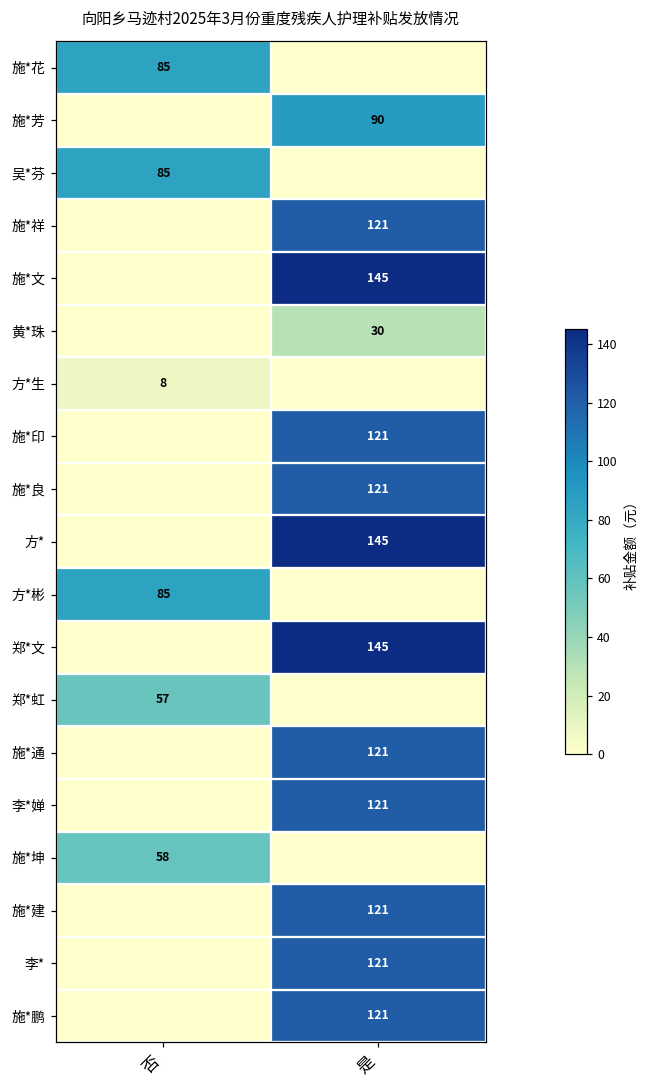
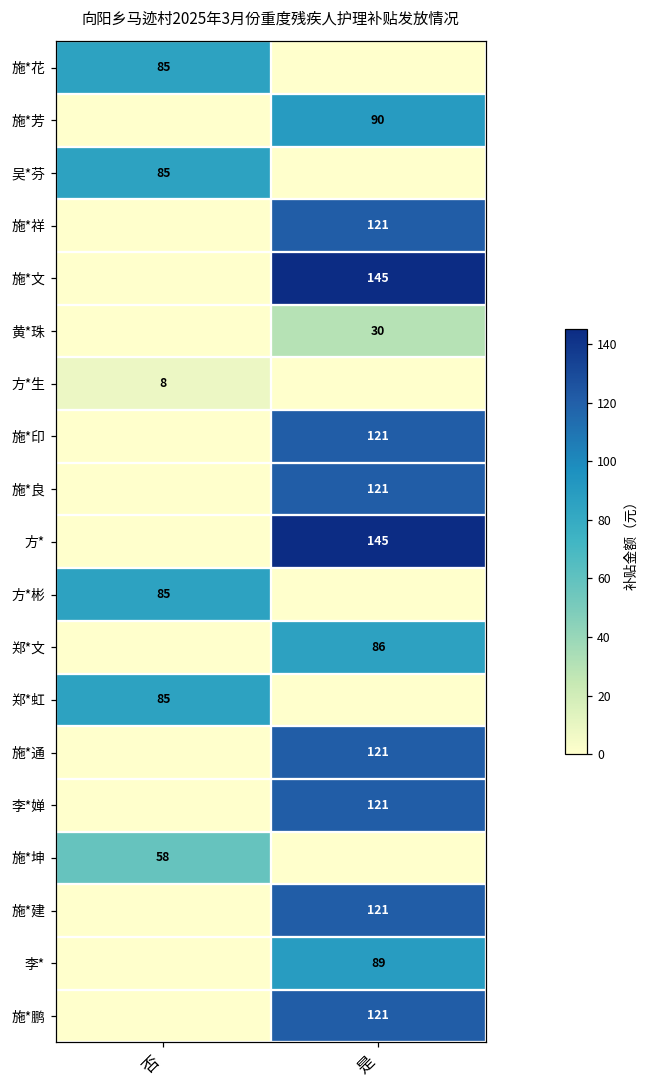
郑*文, 是: 145 -> 86
郑*虹, 否: 57 -> 85
李*, 是: 121 -> 89
